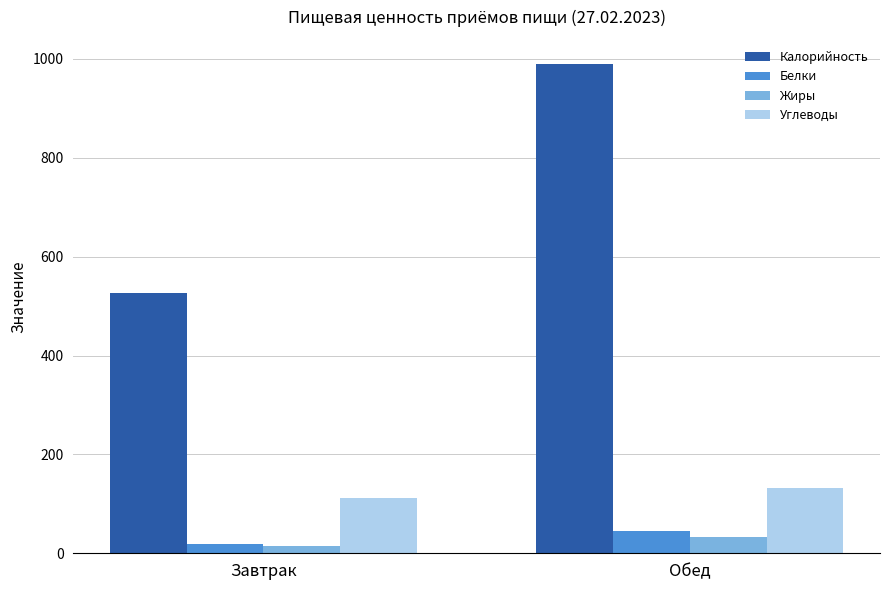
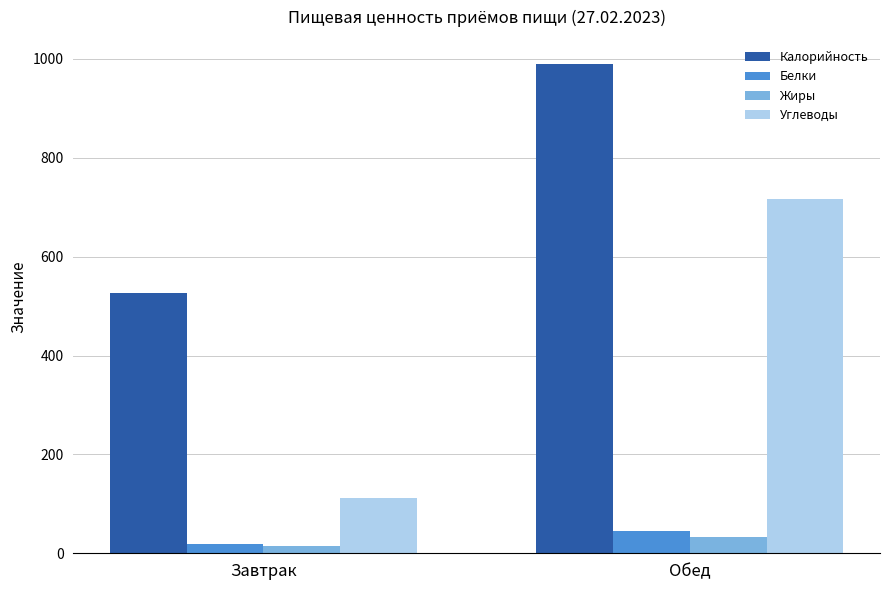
Углеводы, Обед: 130 -> 720
